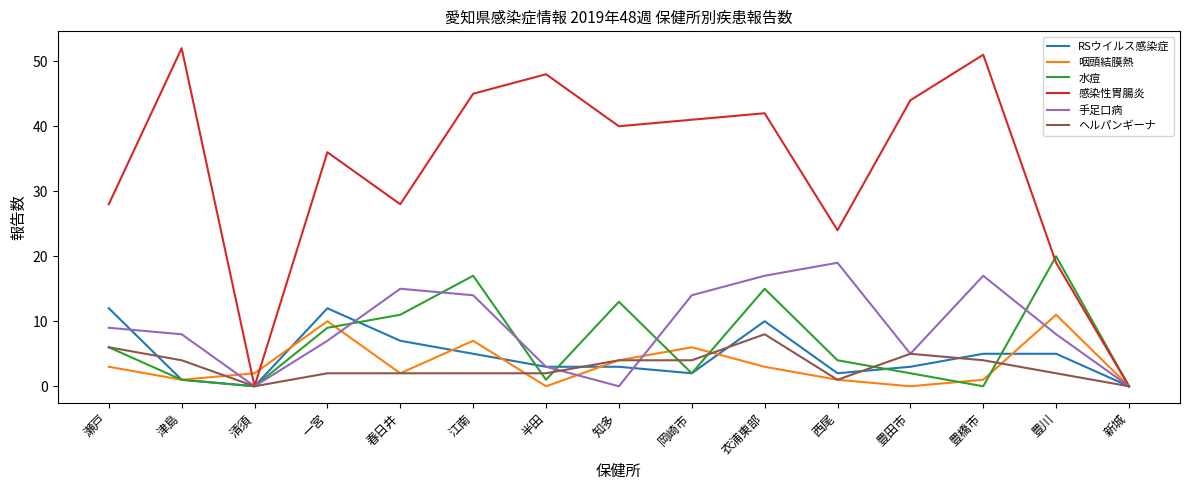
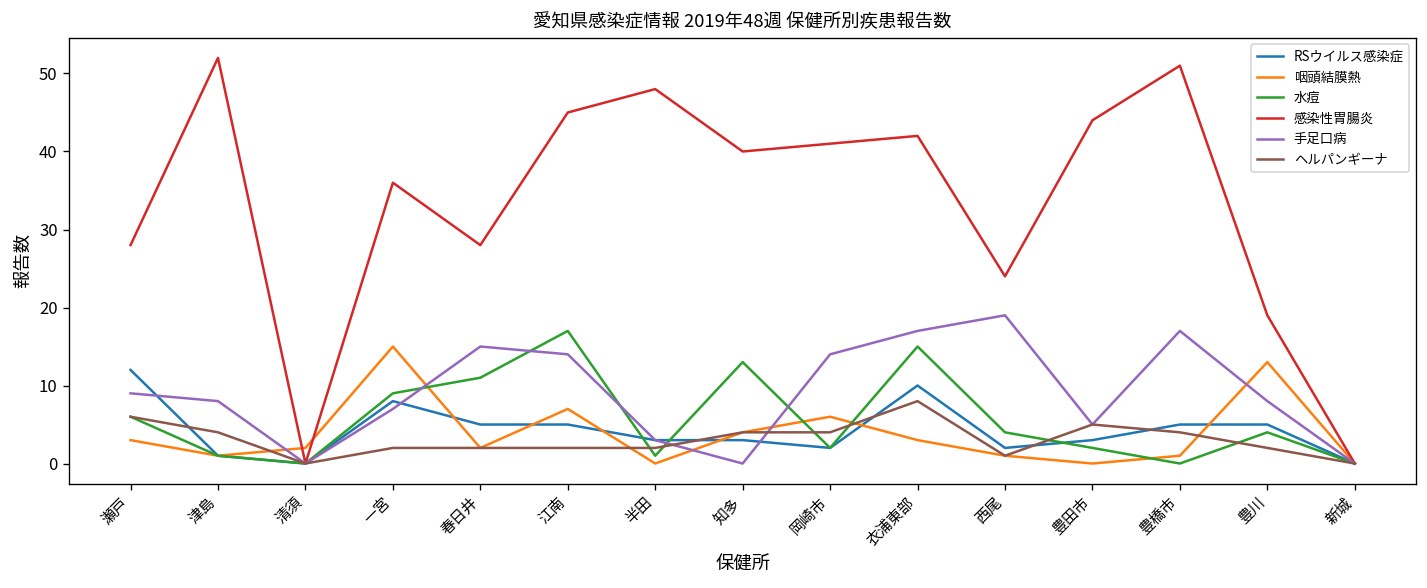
RSウイルス感染症, 一宮: 12 -> 8
咽頭結膜熱, 一宮: 10 -> 15
RSウイルス感染症, 春日井: 7 -> 5
咽頭結膜熱, 豊川: 11 -> 13
水痘, 豊川: 20 -> 4
